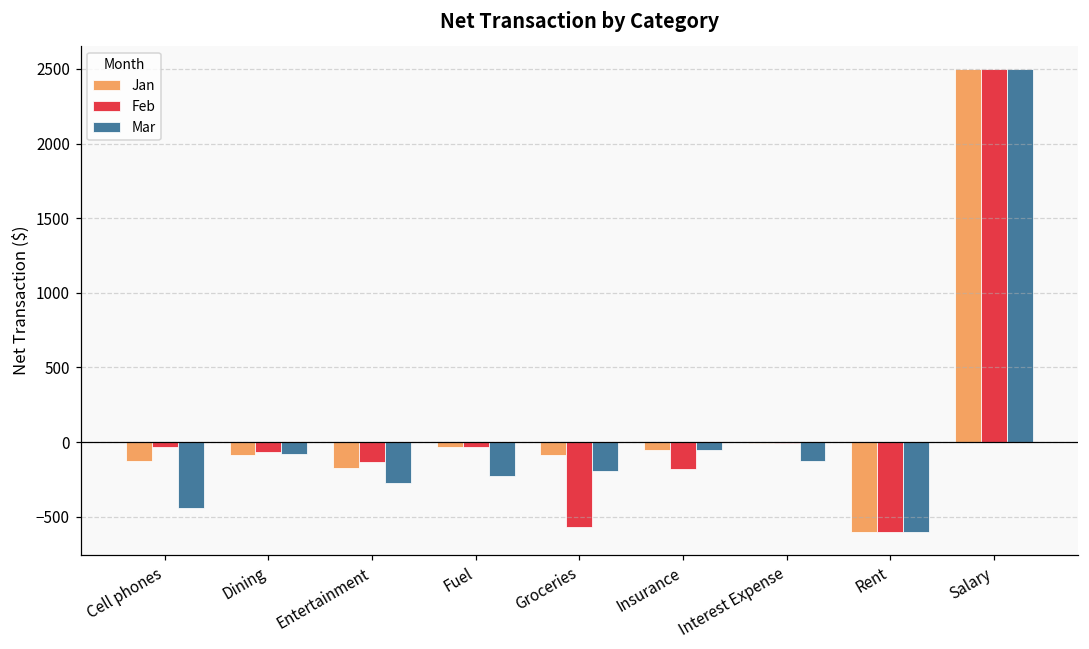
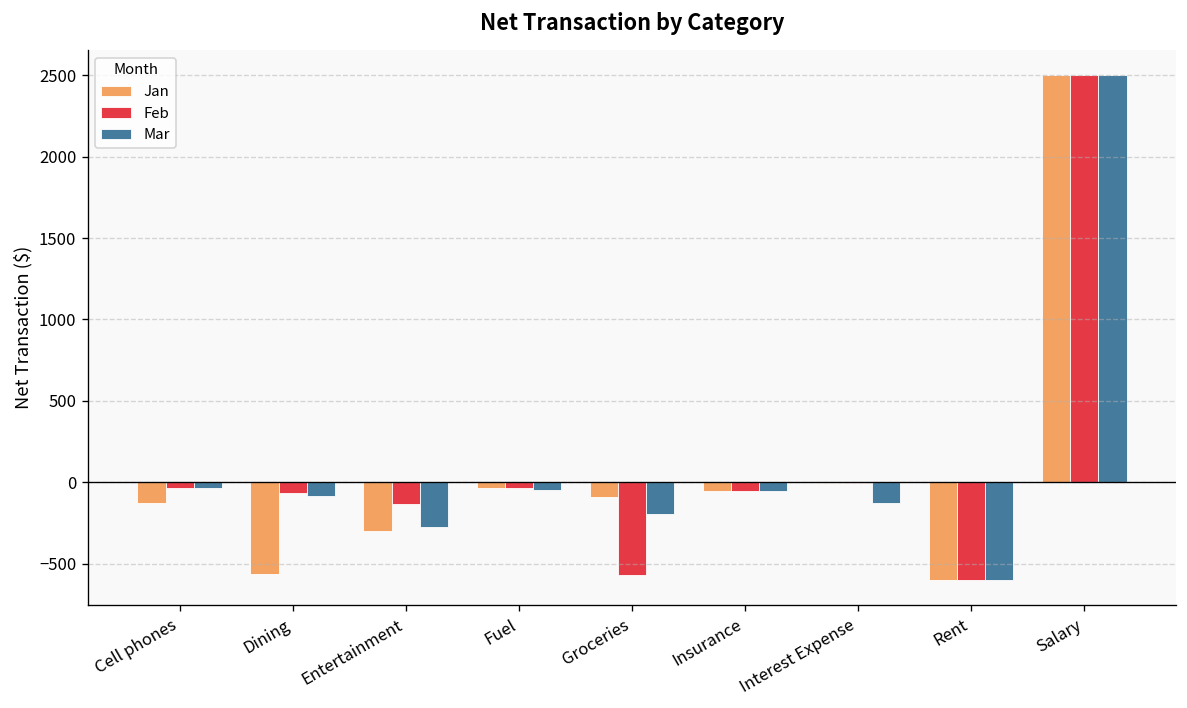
Mar, Cell phones: -440 -> -40
Jan, Dining: -90 -> -560
Jan, Entertainment: -180 -> -300
Mar, Fuel: -230 -> -50
Feb, Insurance: -180 -> -60
